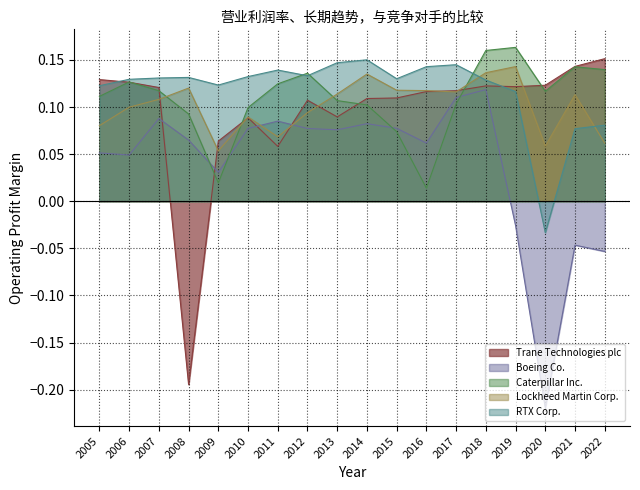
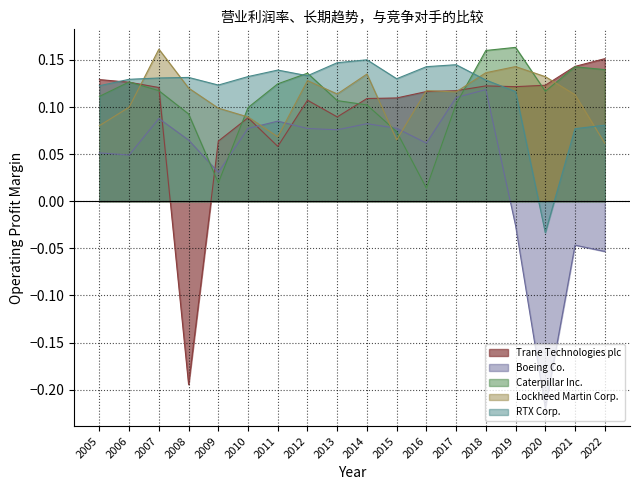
Lockheed Martin Corp., 2007: 0.11 -> 0.16
Lockheed Martin Corp., 2009: 0.05 -> 0.10
Lockheed Martin Corp., 2012: 0.09 -> 0.13
Lockheed Martin Corp., 2015: 0.12 -> 0.07
Lockheed Martin Corp., 2020: 0.06 -> 0.13
